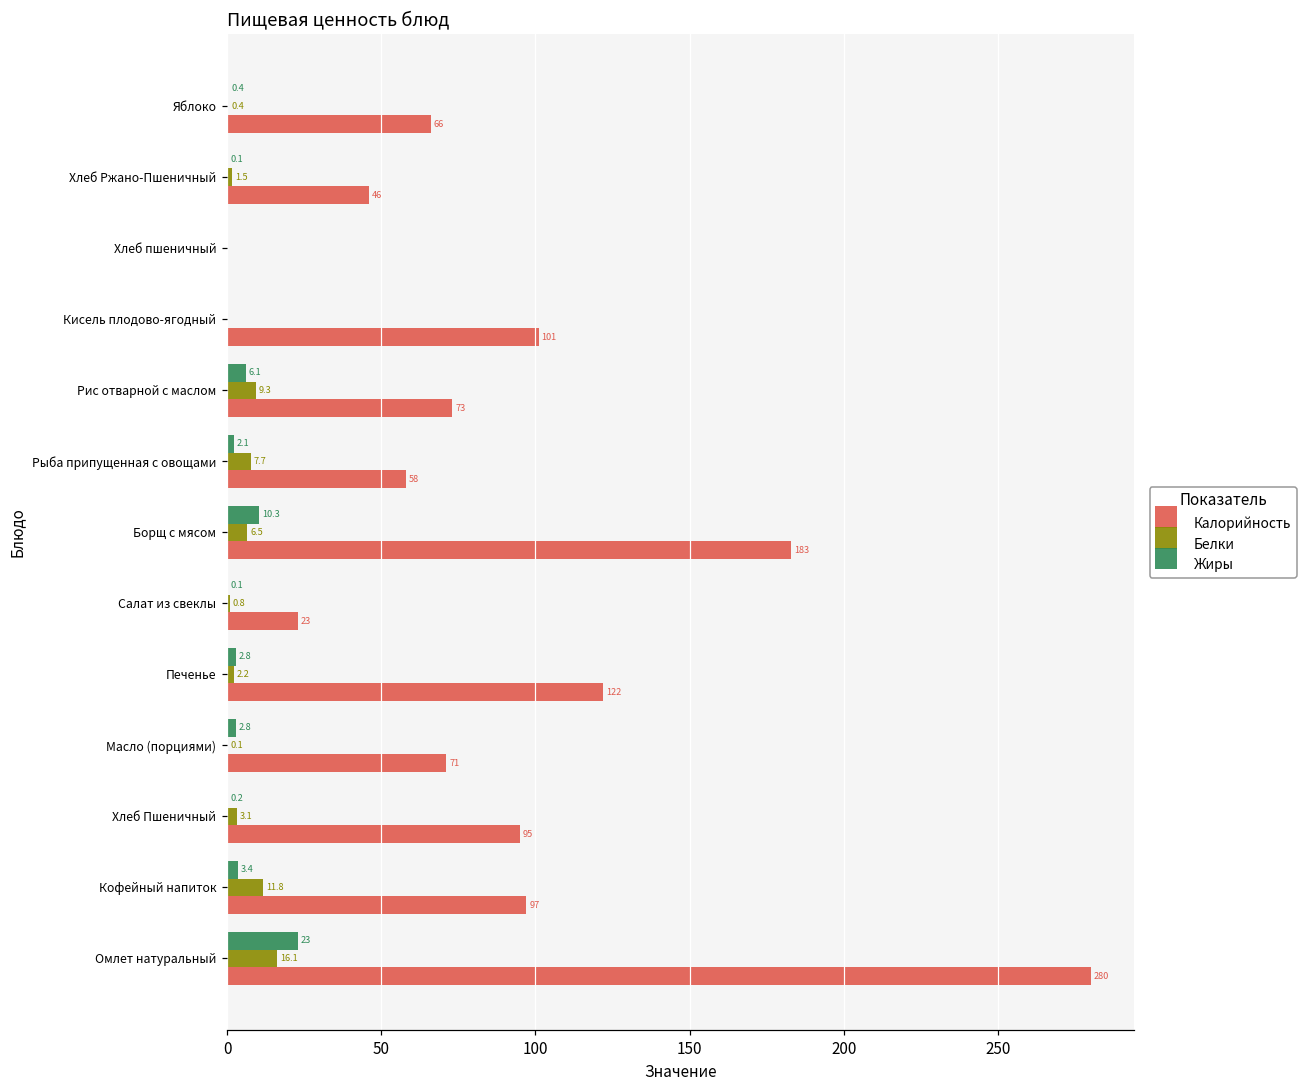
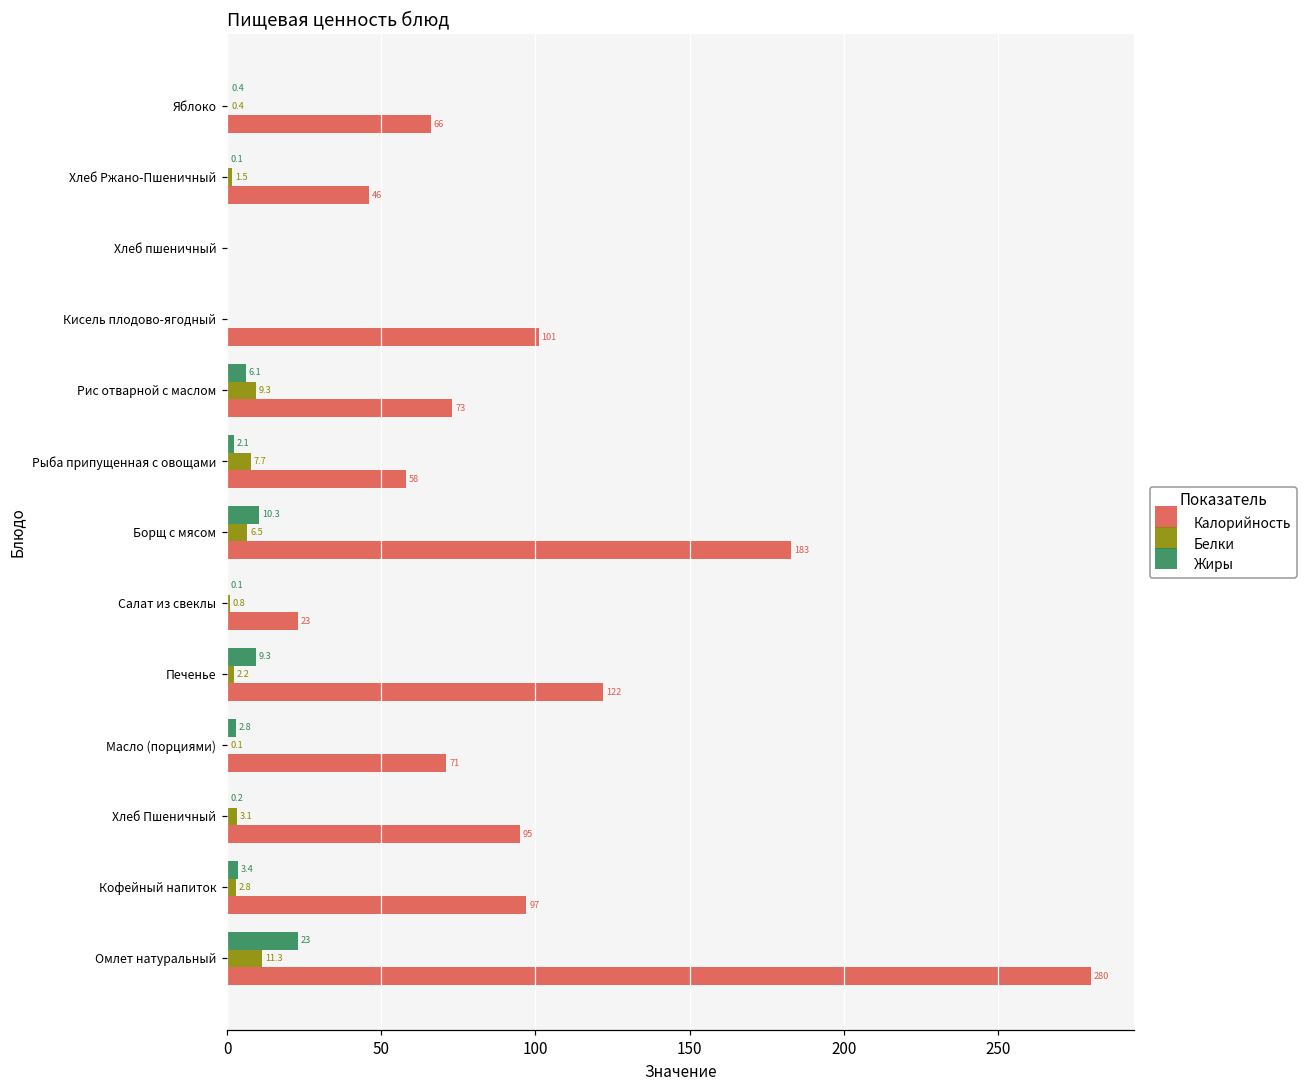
Жиры, Печенье: 2.8 -> 9.3
Белки, Кофейный напиток: 11.8 -> 2.8
Белки, Омлет натуральный: 16.1 -> 11.3
